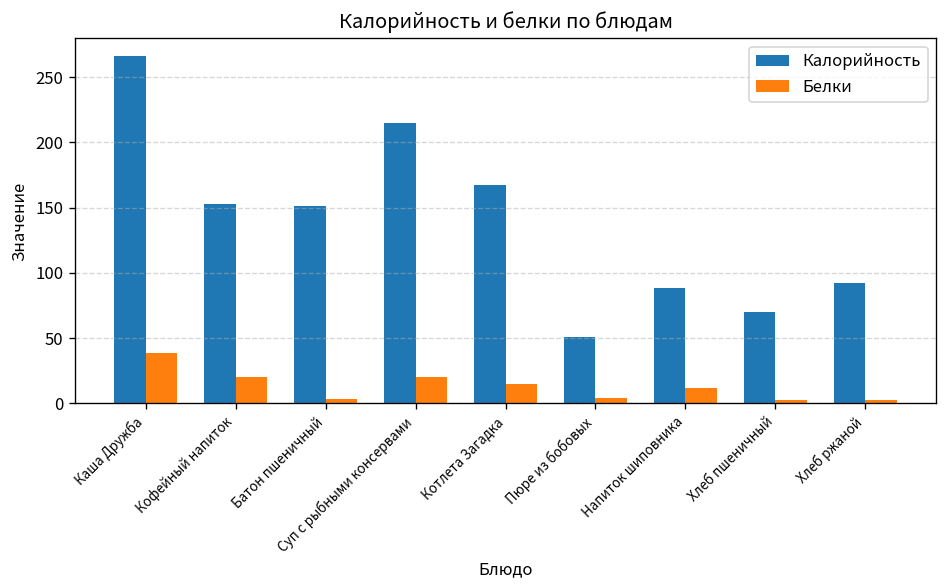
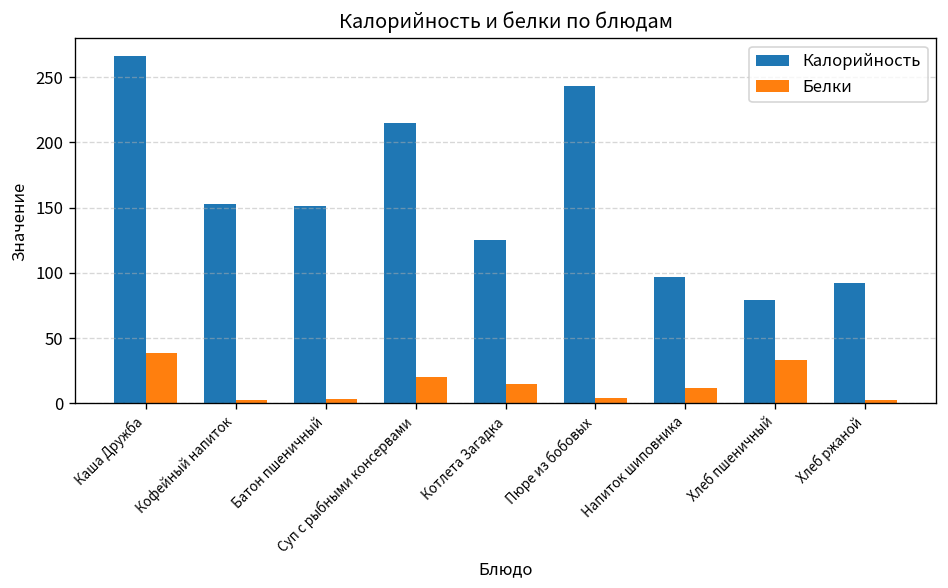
Белки, Кофейный напиток: 20 -> 3
Калорийность, Котлета Загадка: 168 -> 125
Калорийность, Пюре из бобовых: 51 -> 243
Калорийность, Напиток шиповника: 88 -> 97
Калорийность, Хлеб пшеничный: 70 -> 79
Белки, Хлеб пшеничный: 2 -> 33
